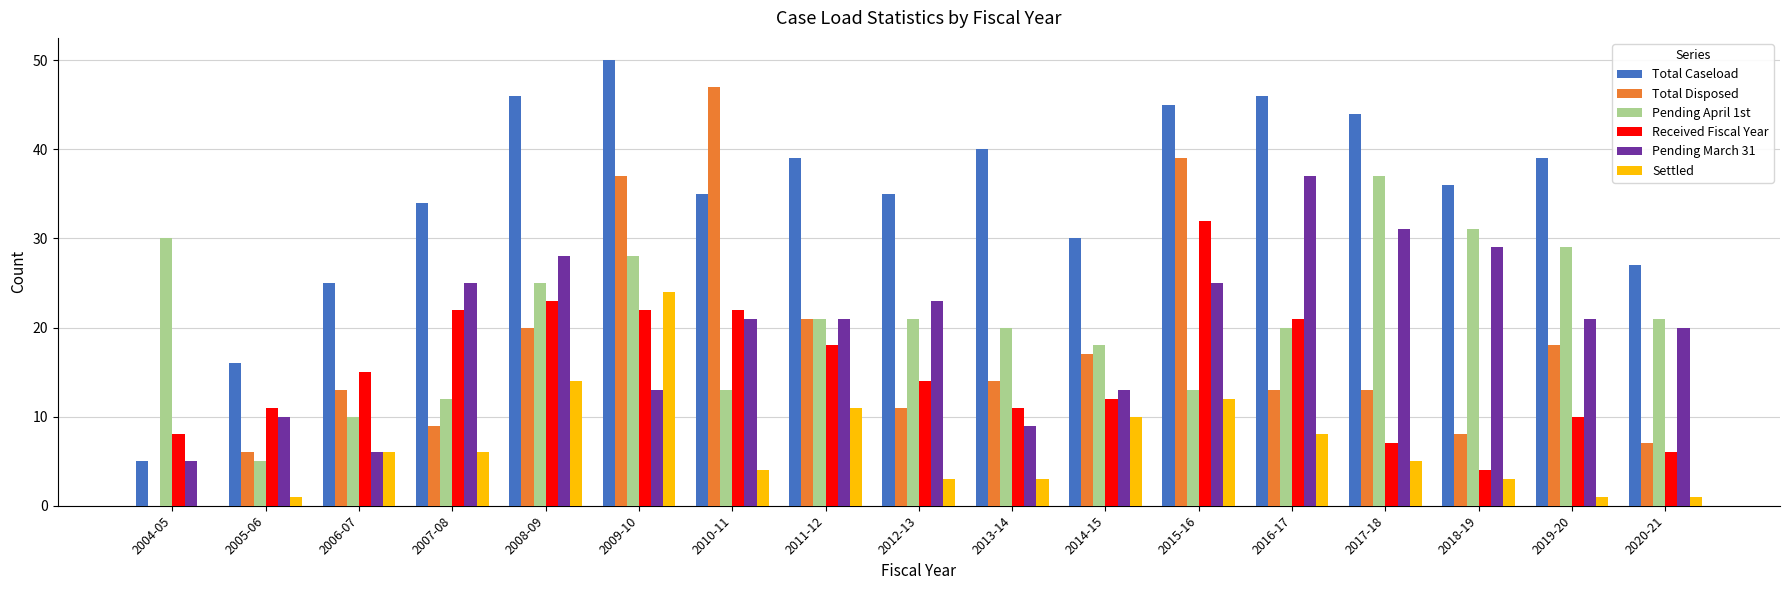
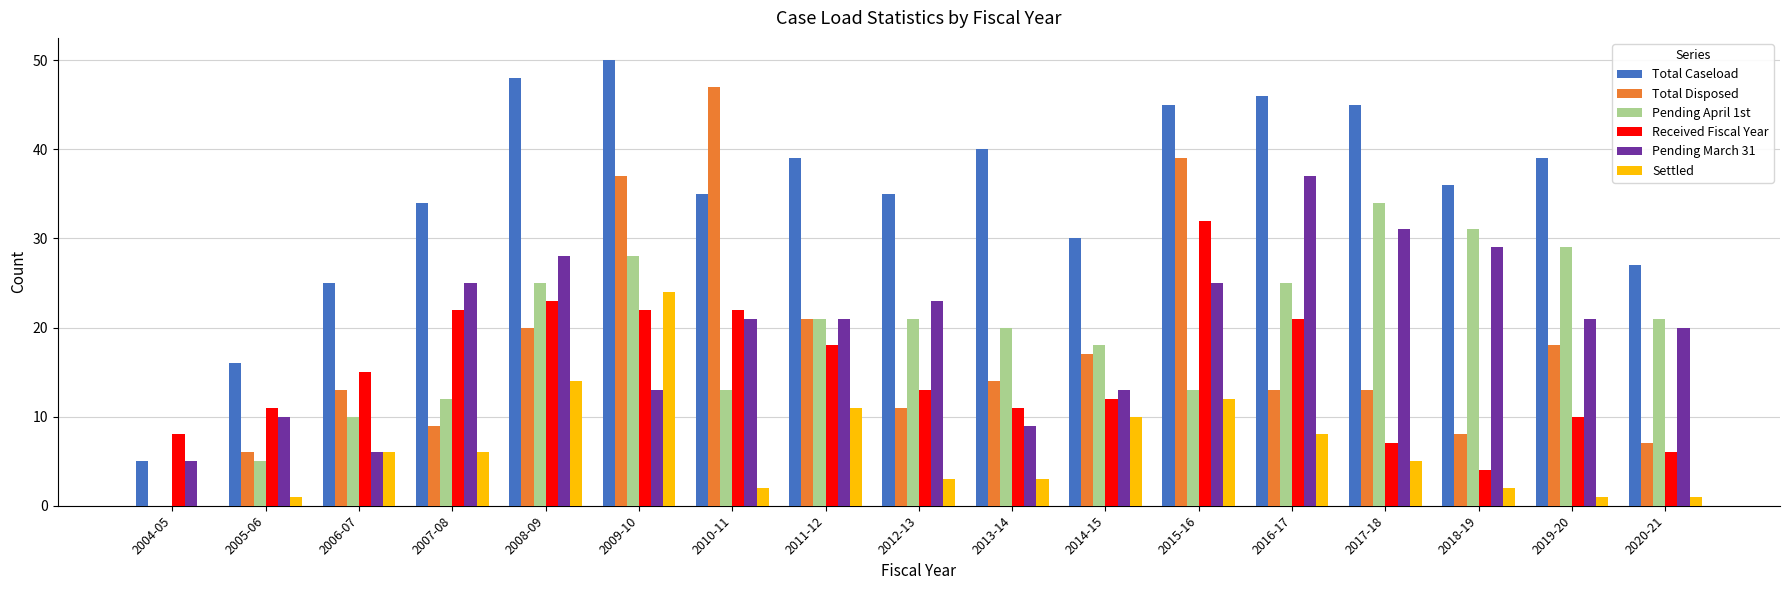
Pending April 1st, 2004-05: 30 -> 0
Total Caseload, 2008-09: 46 -> 48
Settled, 2010-11: 4 -> 2
Received Fiscal Year, 2012-13: 14 -> 13
Pending April 1st, 2016-17: 20 -> 25
Total Caseload, 2017-18: 44 -> 45
Pending April 1st, 2017-18: 37 -> 34
Settled, 2018-19: 3 -> 2
